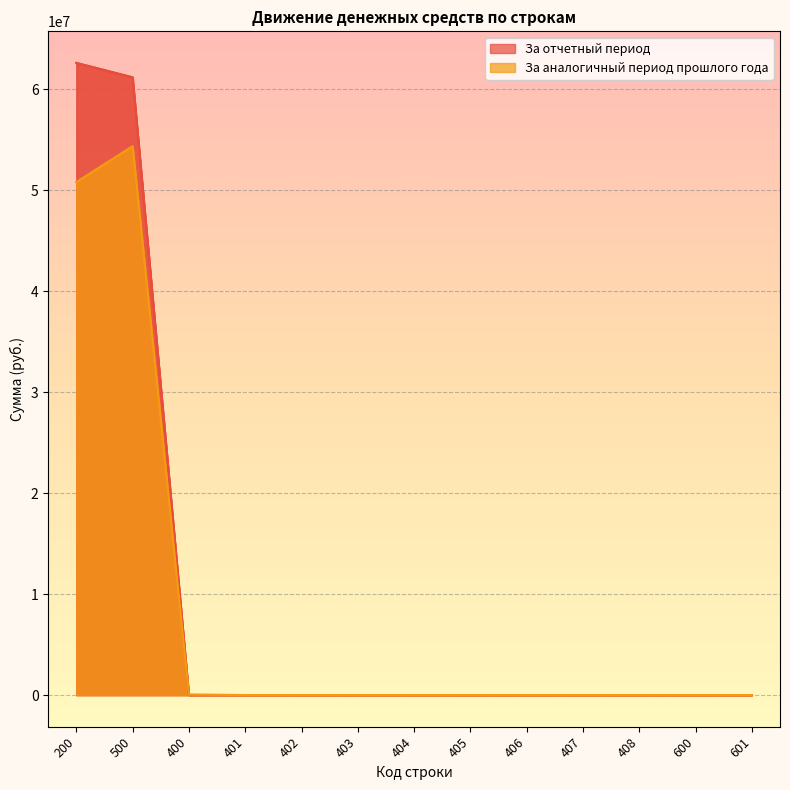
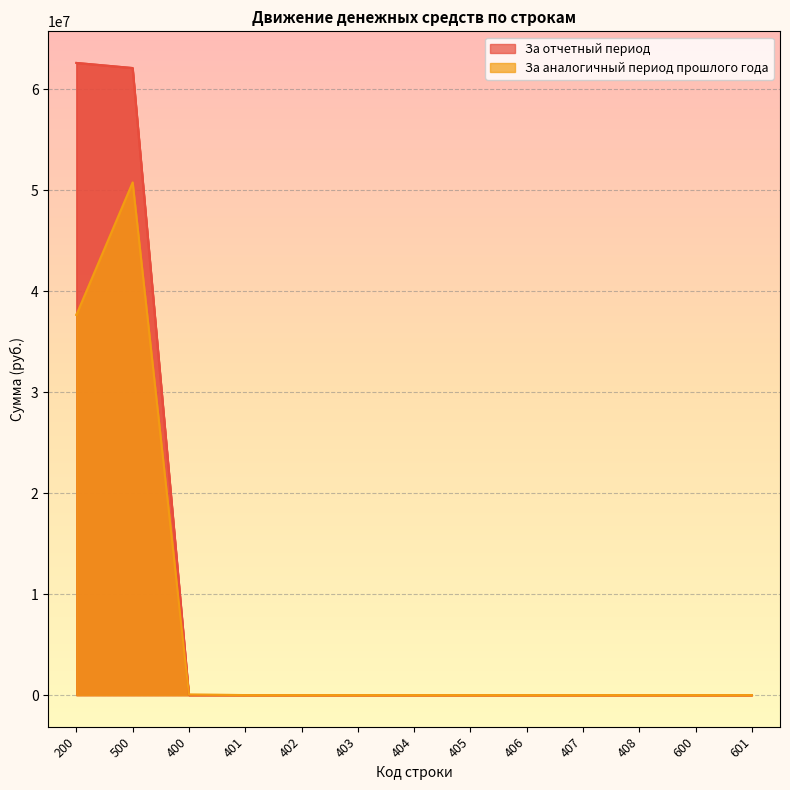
За аналогичный период прошлого года, 200: 50800000 -> 37700000
За отчетный период, 500: 61200000 -> 62100000
За аналогичный период прошлого года, 500: 54400000 -> 50800000
